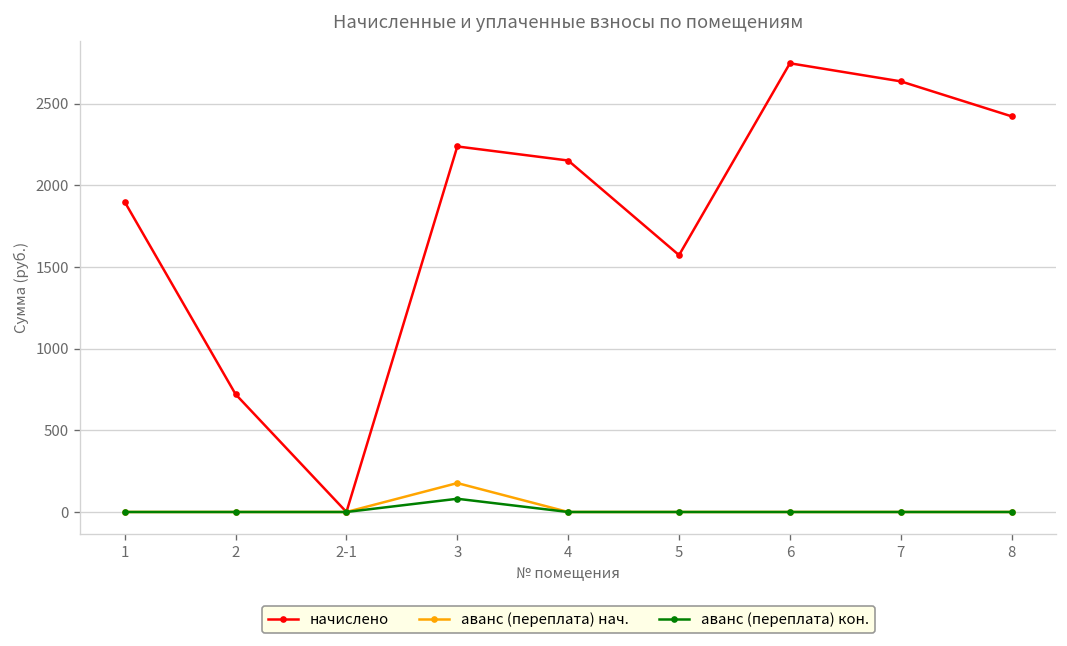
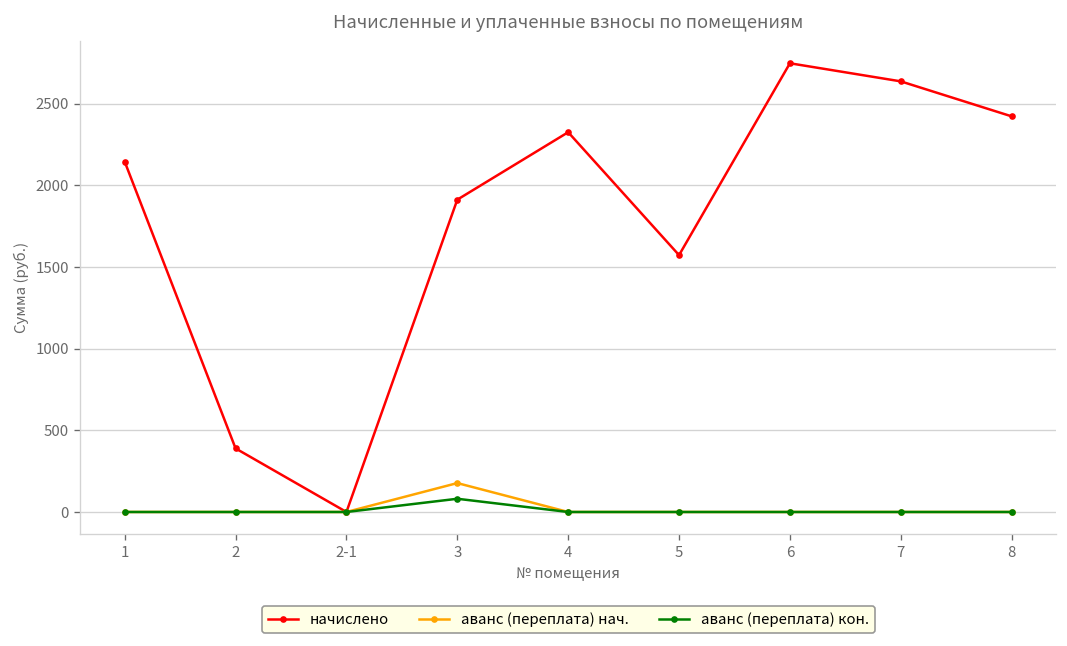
начислено, 1: 1900 -> 2150
начислено, 2: 720 -> 390
начислено, 3: 2240 -> 1910
начислено, 4: 2150 -> 2330
